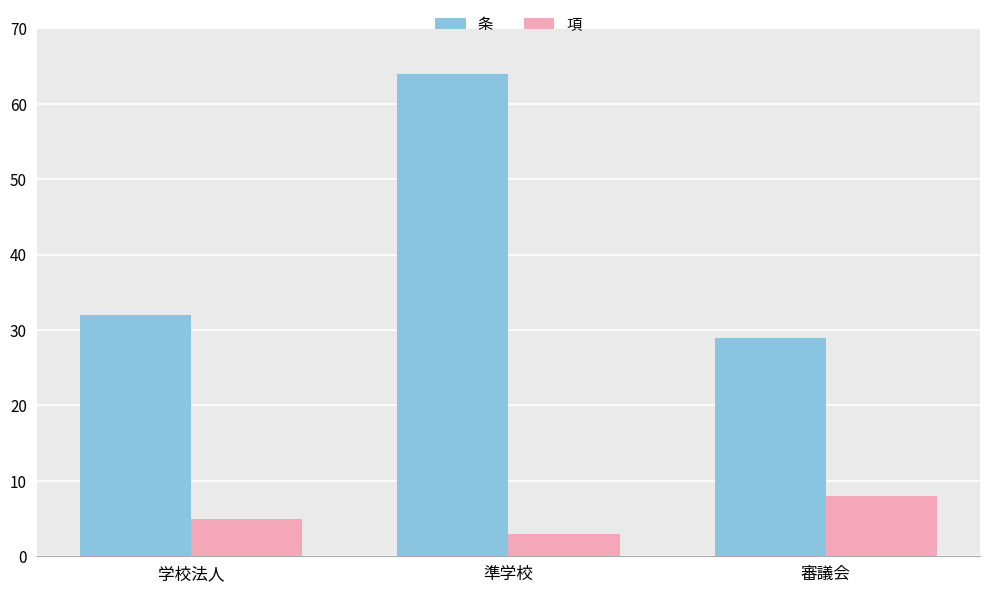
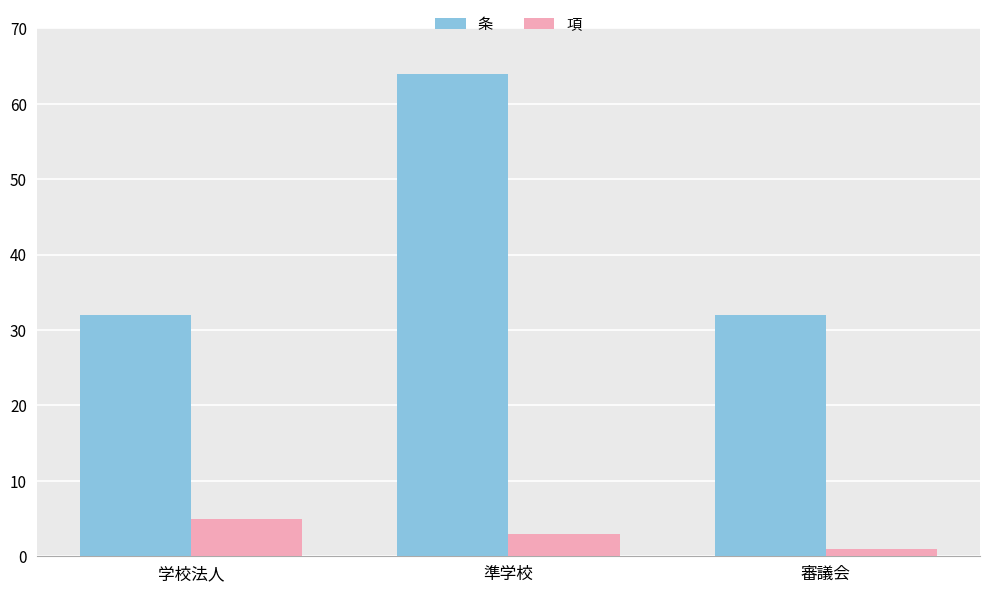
条, 審議会: 29 -> 32
項, 審議会: 8 -> 1
